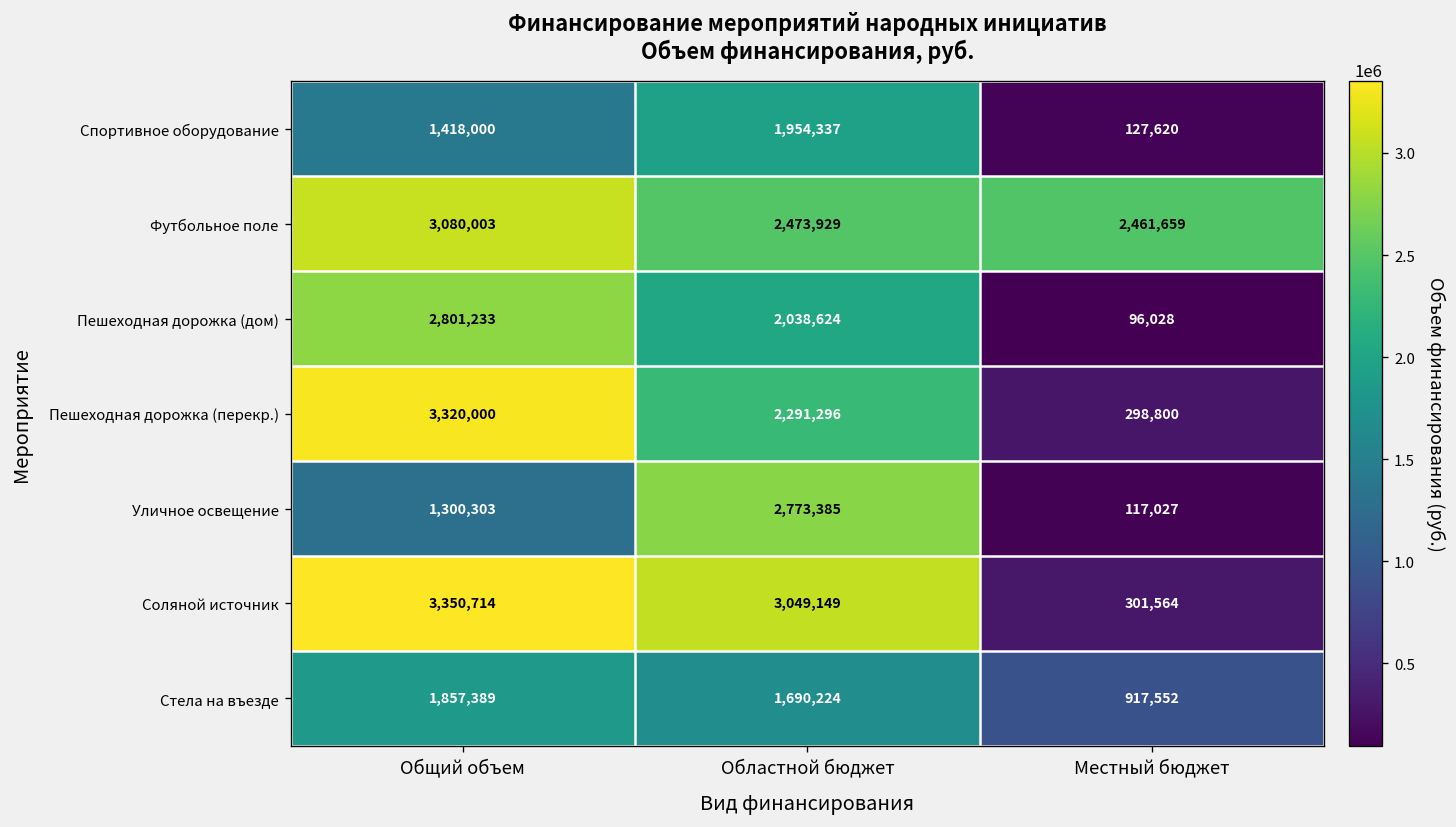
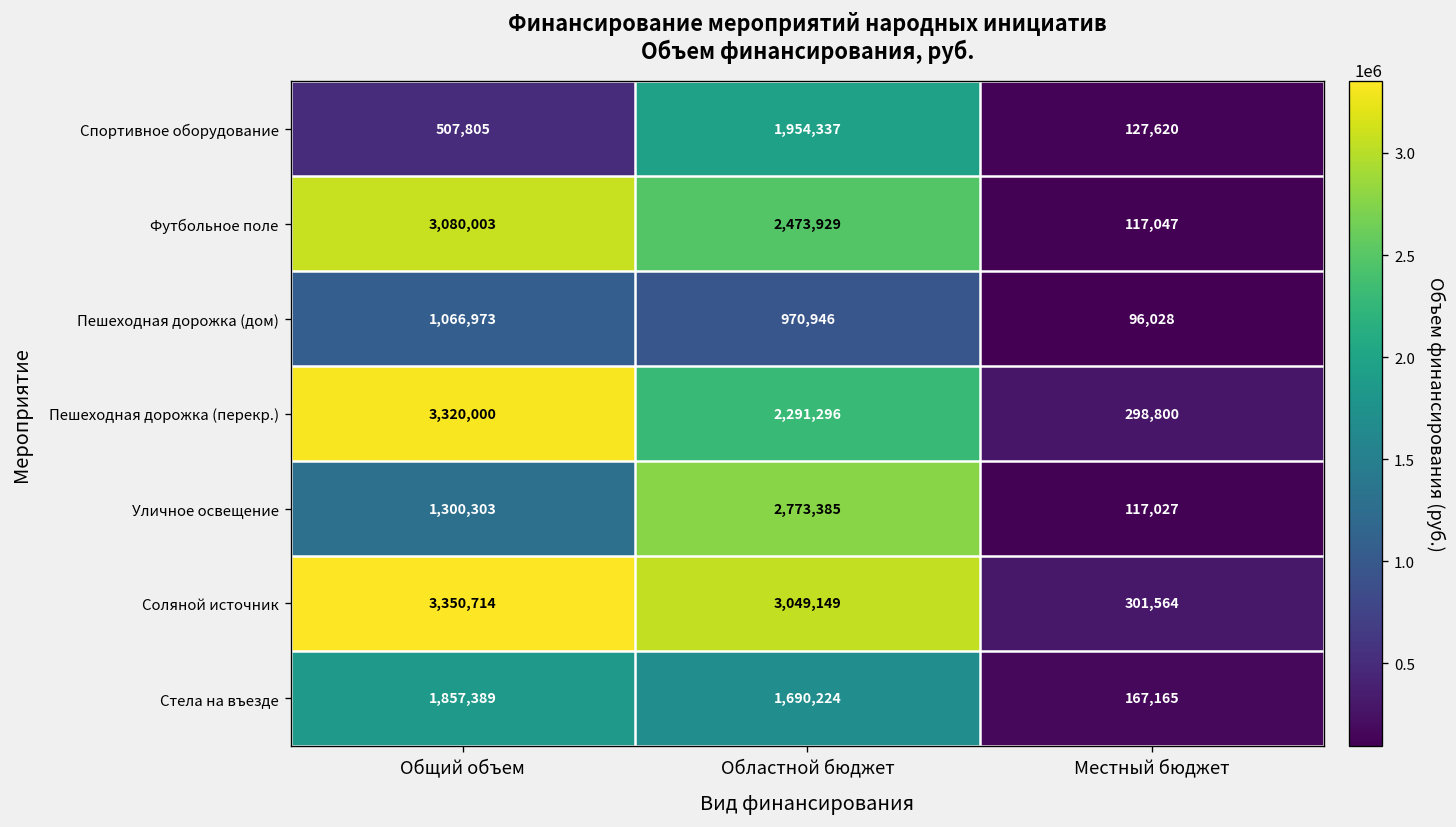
Спортивное оборудование, Общий объем: 1,418,000 -> 507,805
Футбольное поле, Местный бюджет: 2,461,659 -> 117,047
Пешеходная дорожка (дом), Общий объем: 2,801,233 -> 1,066,973
Пешеходная дорожка (дом), Областной бюджет: 2,038,624 -> 970,946
Стела на въезде, Местный бюджет: 917,552 -> 167,165
